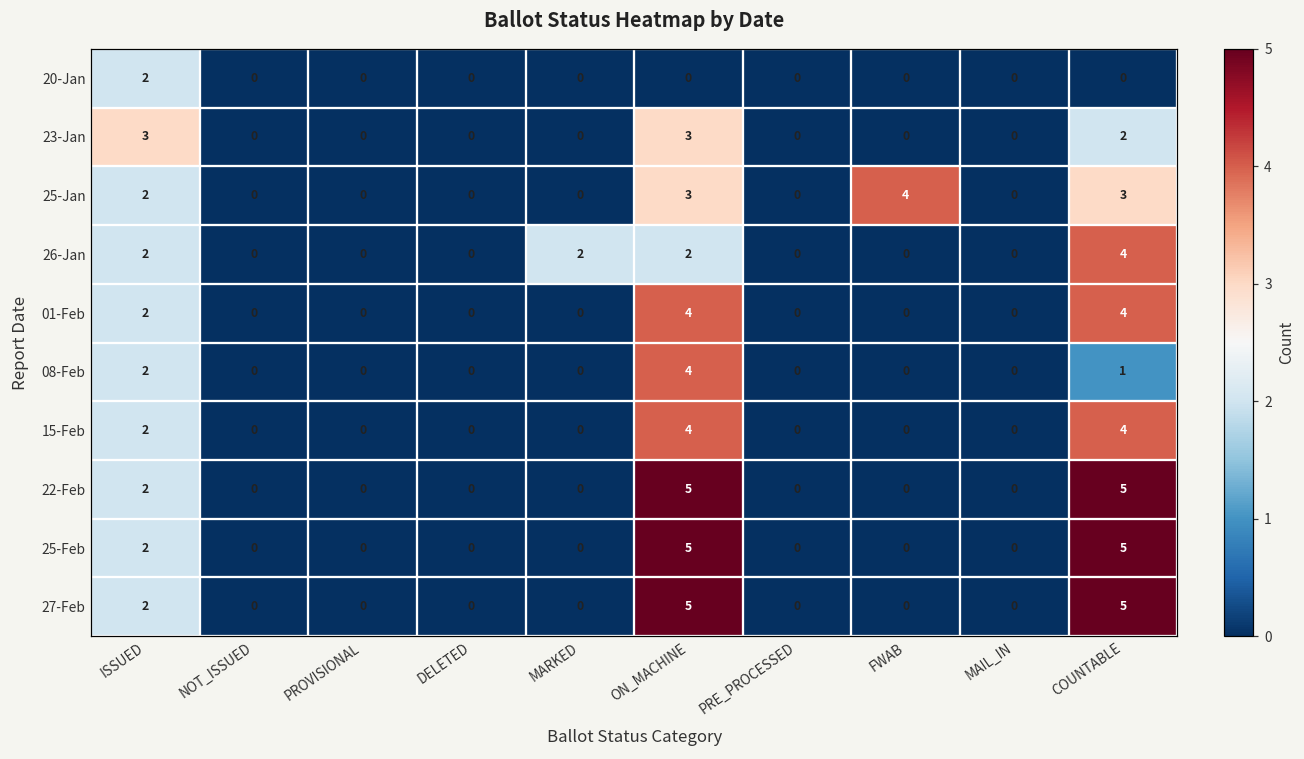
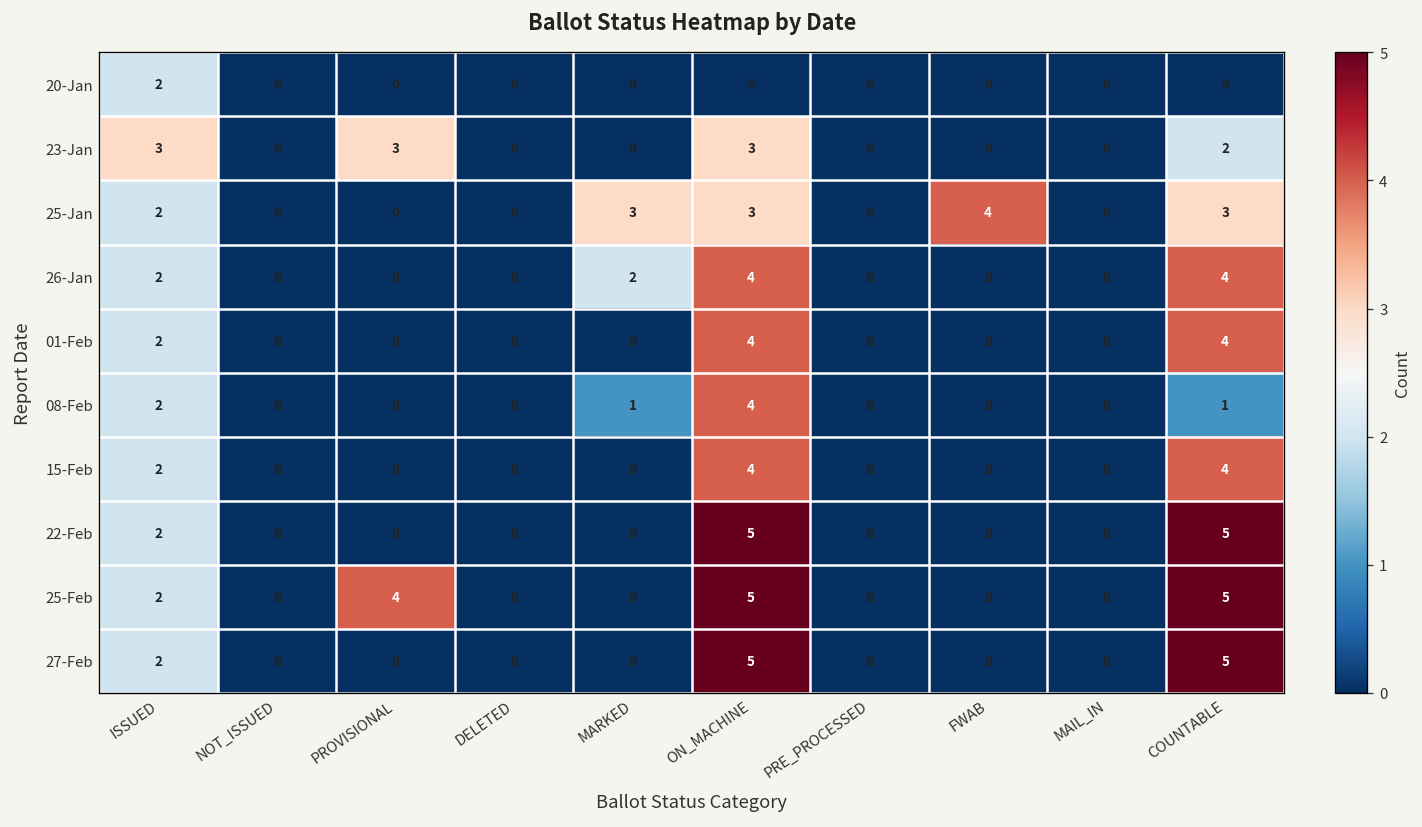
23-Jan, PROVISIONAL: 0 -> 3
25-Jan, MARKED: 0 -> 3
26-Jan, ON_MACHINE: 2 -> 4
08-Feb, MARKED: 0 -> 1
25-Feb, PROVISIONAL: 0 -> 4
